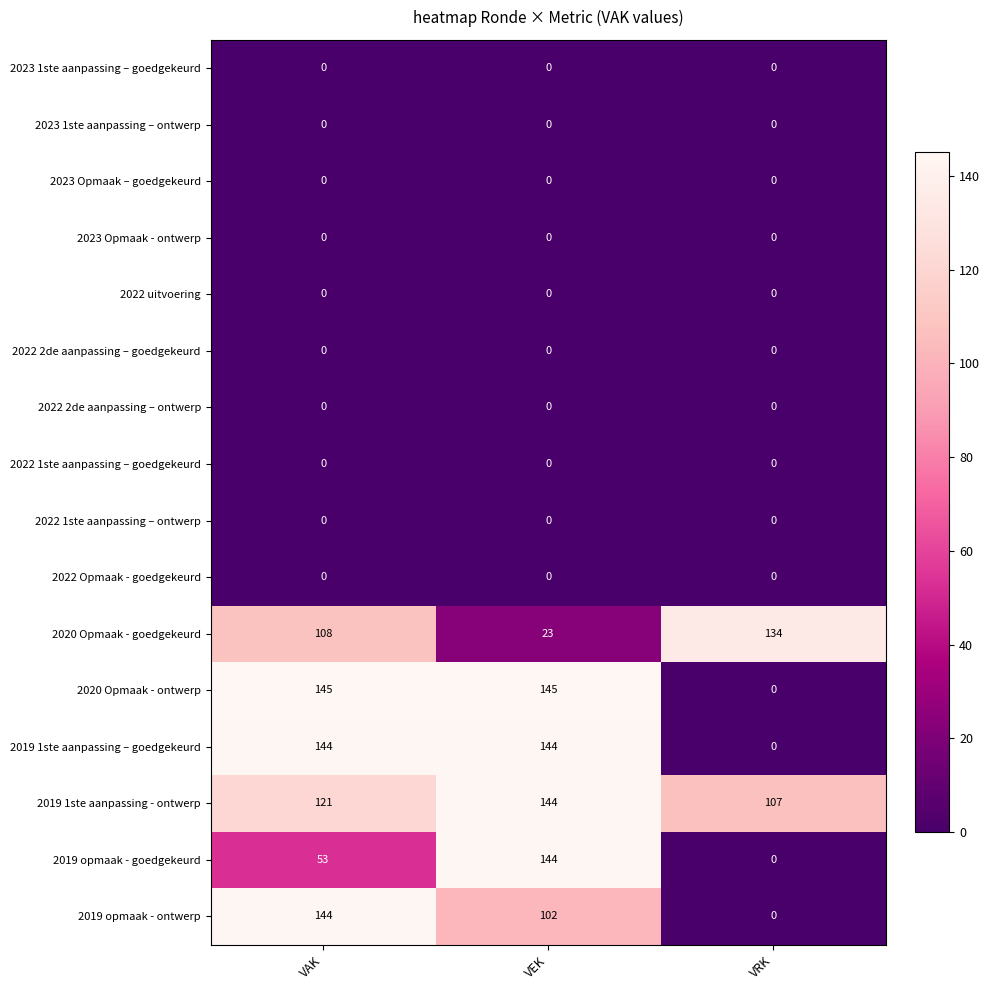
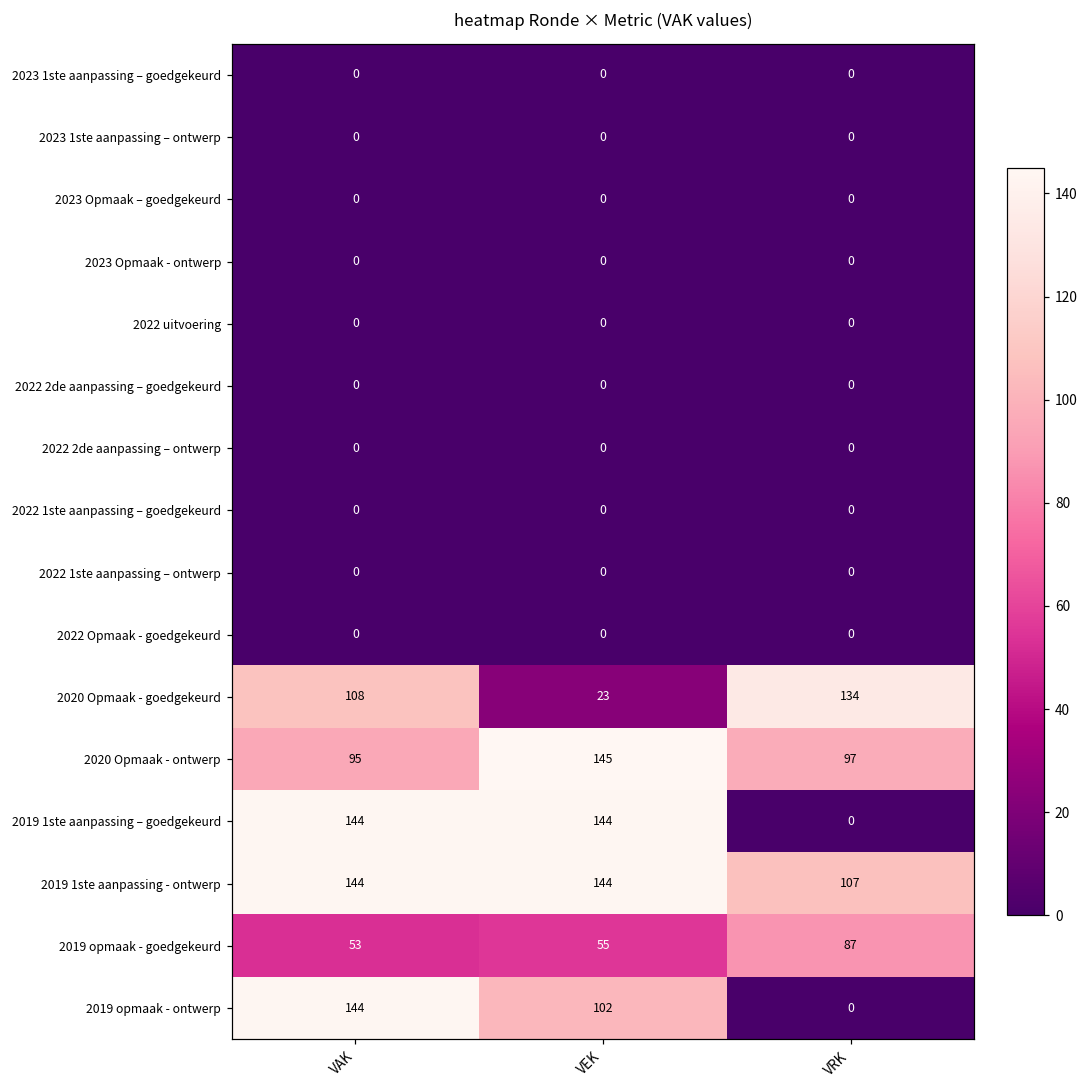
2020 Opmaak - ontwerp, VAK: 145 -> 95
2020 Opmaak - ontwerp, VRK: 0 -> 97
2019 1ste aanpassing - ontwerp, VAK: 121 -> 144
2019 opmaak - goedgekeurd, VEK: 144 -> 55
2019 opmaak - goedgekeurd, VRK: 0 -> 87
